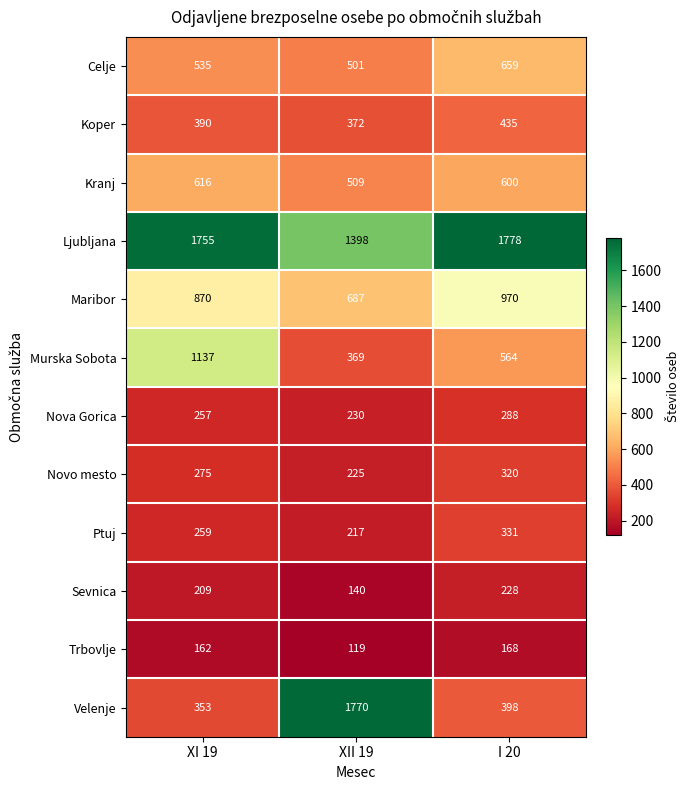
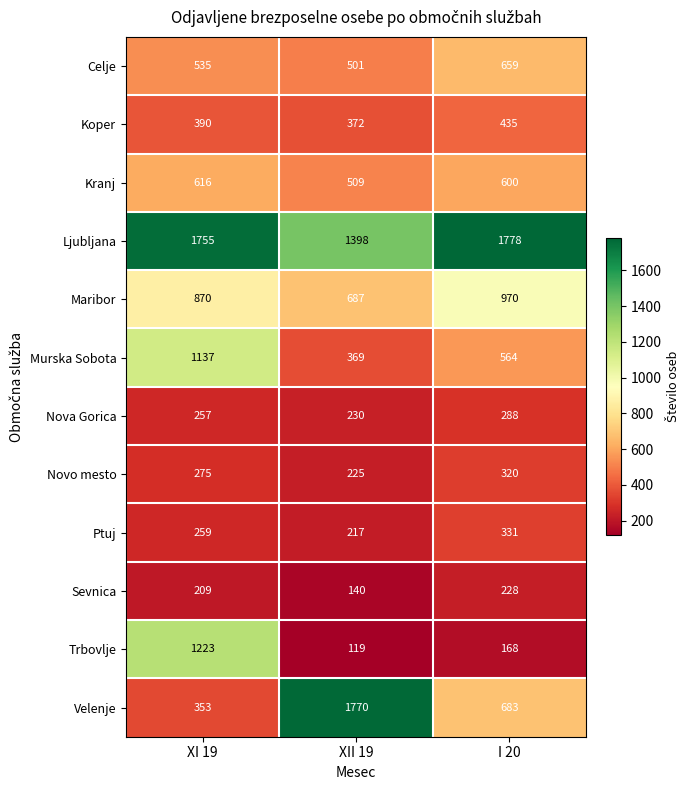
Trbovlje, XI 19: 162 -> 1223
Velenje, I 20: 398 -> 683
